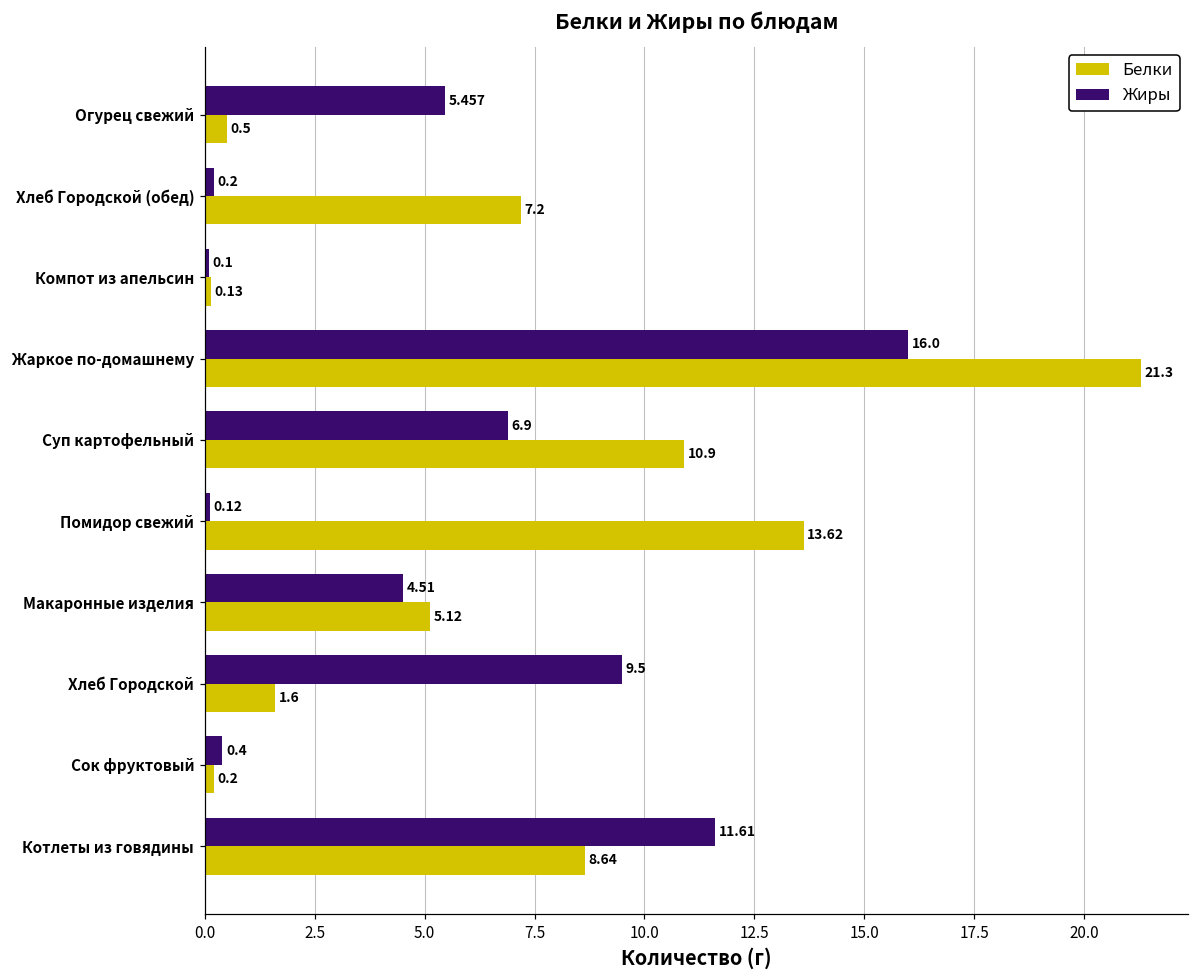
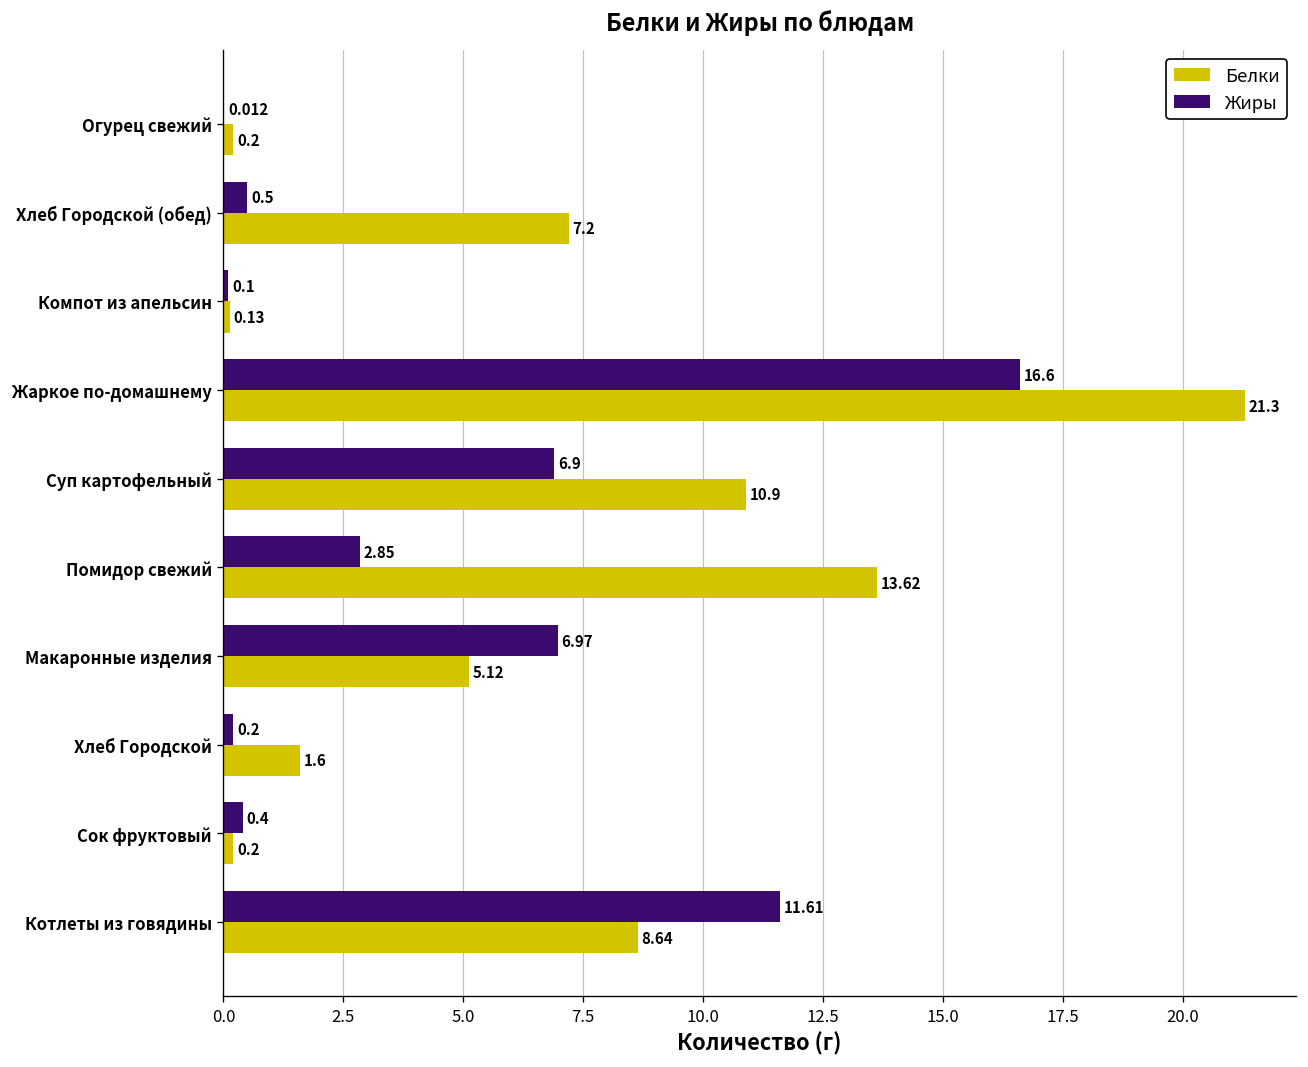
Жиры, Огурец свежий: 5.457 -> 0.012
Белки, Огурец свежий: 0.5 -> 0.2
Жиры, Хлеб Городской (обед): 0.2 -> 0.5
Жиры, Жаркое по-домашнему: 16.0 -> 16.6
Жиры, Помидор свежий: 0.12 -> 2.85
Жиры, Макаронные изделия: 4.51 -> 6.97
Жиры, Хлеб Городской: 9.5 -> 0.2
